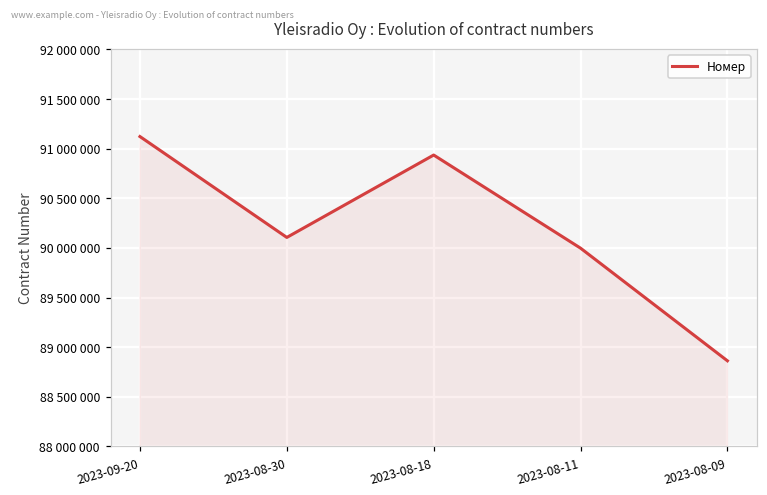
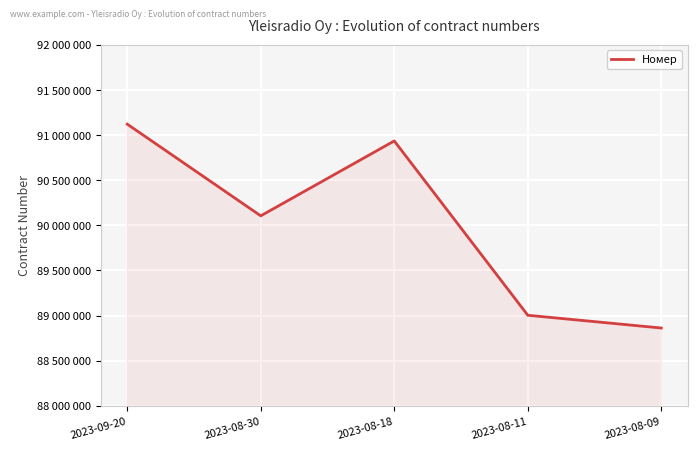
2023-08-11: 90000000 -> 89000000
